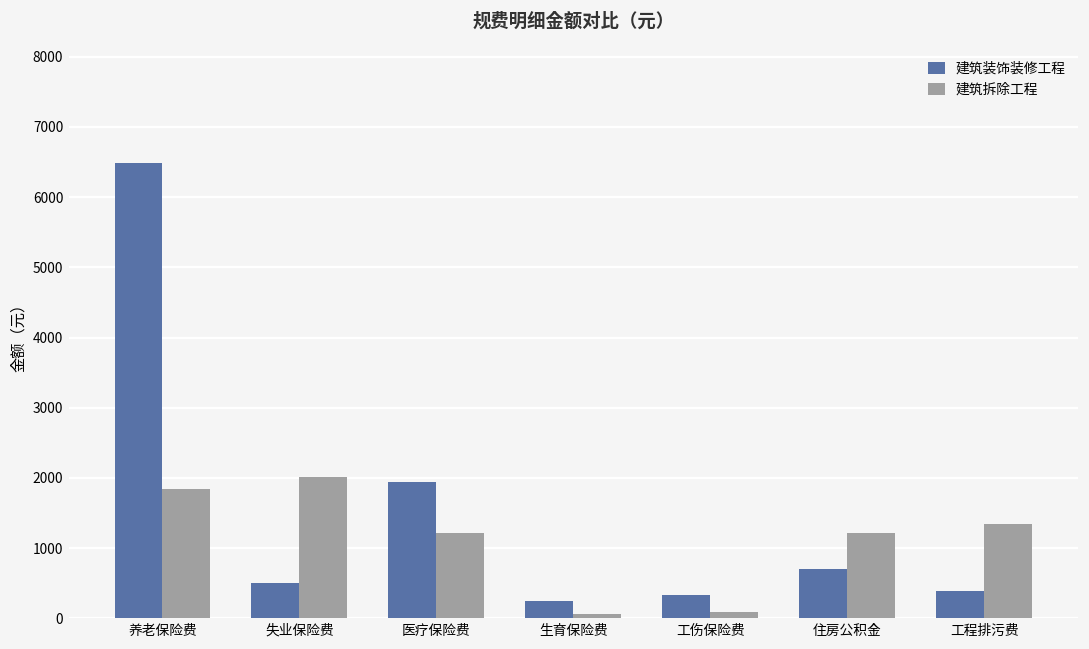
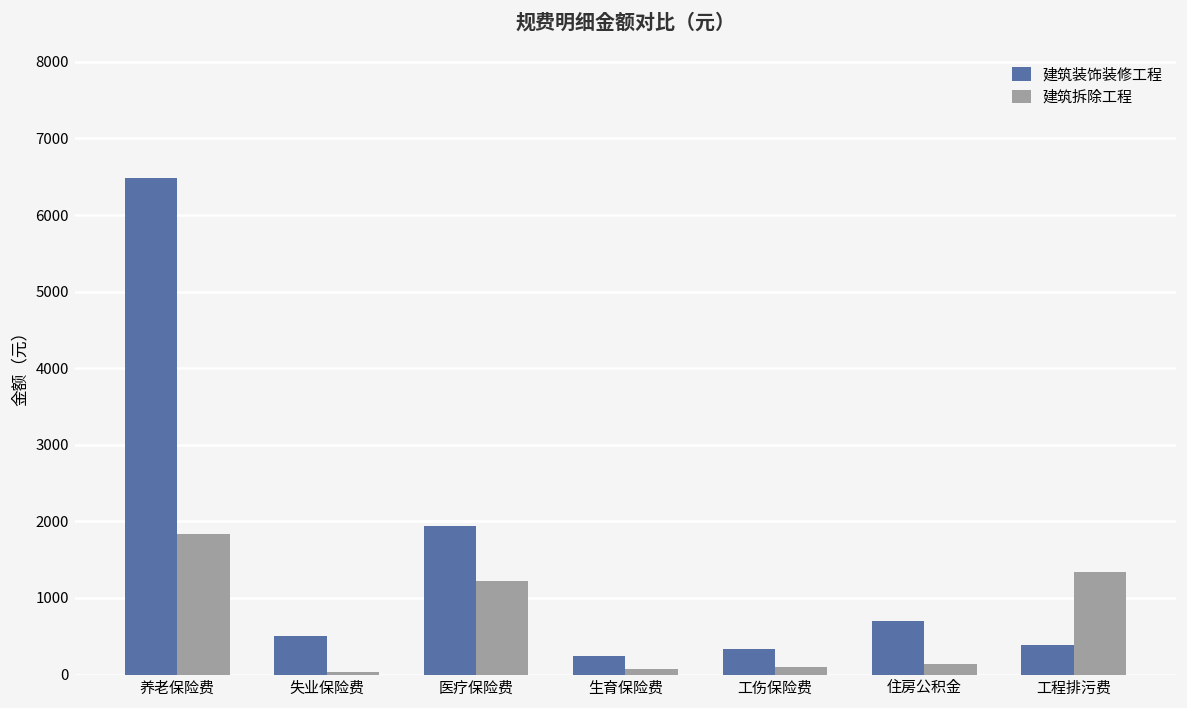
建筑拆除工程, 失业保险费: 2000 -> 0
建筑拆除工程, 住房公积金: 1200 -> 100
